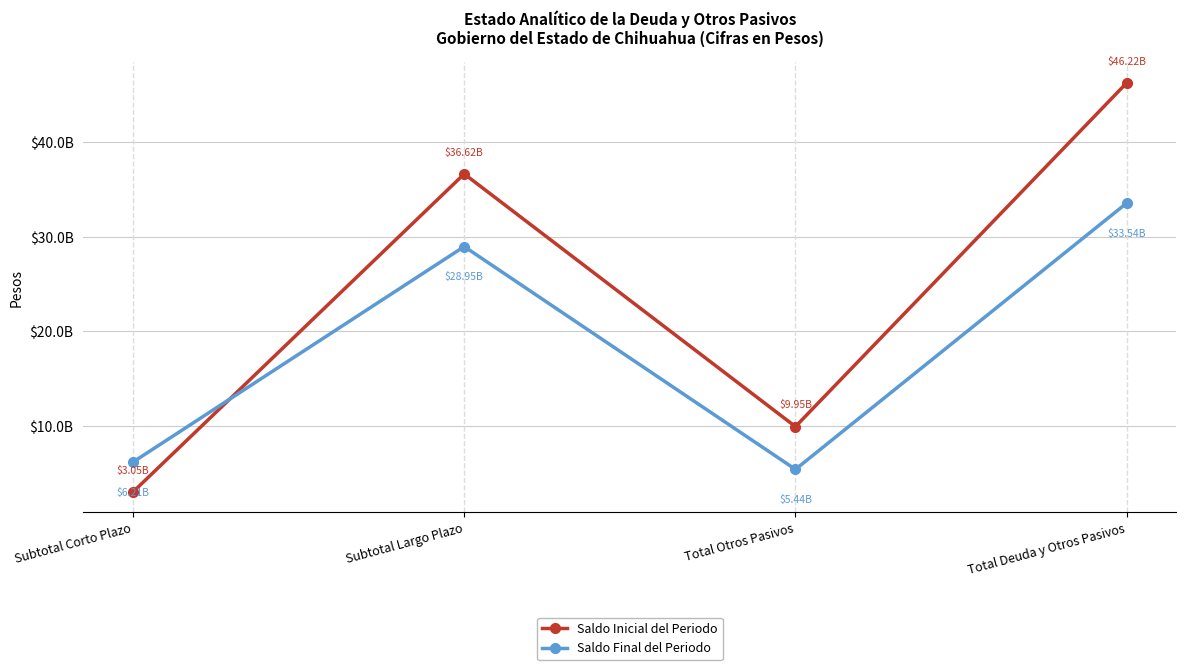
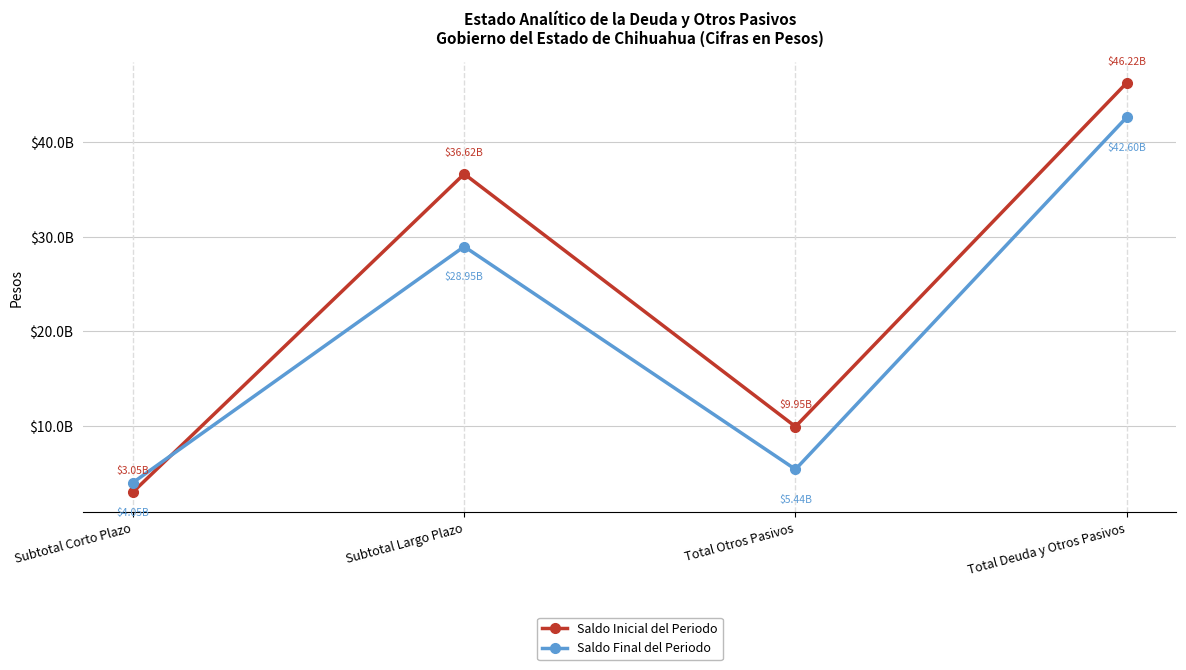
Saldo Final del Periodo, Subtotal Corto Plazo: $6.21B -> $4.05B
Saldo Final del Periodo, Total Deuda y Otros Pasivos: $33.54B -> $42.60B
